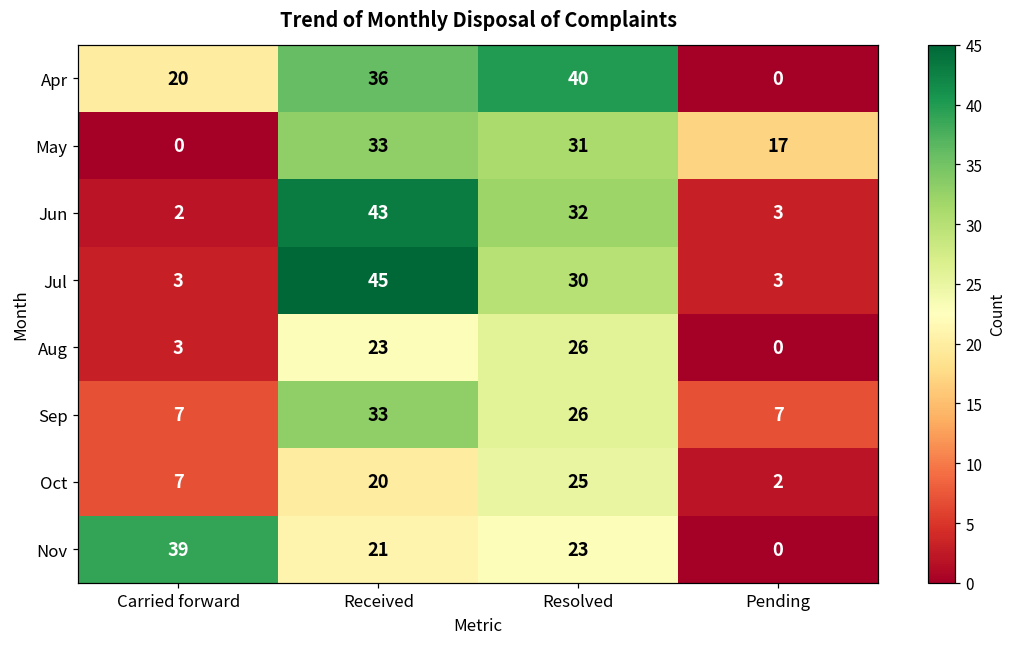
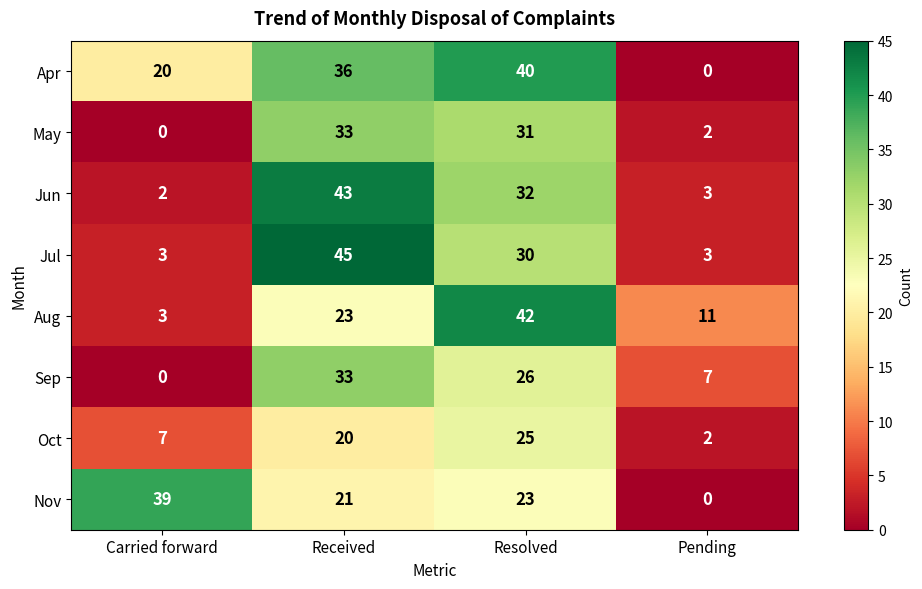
May, Pending: 17 -> 2
Aug, Resolved: 26 -> 42
Aug, Pending: 0 -> 11
Sep, Carried forward: 7 -> 0
